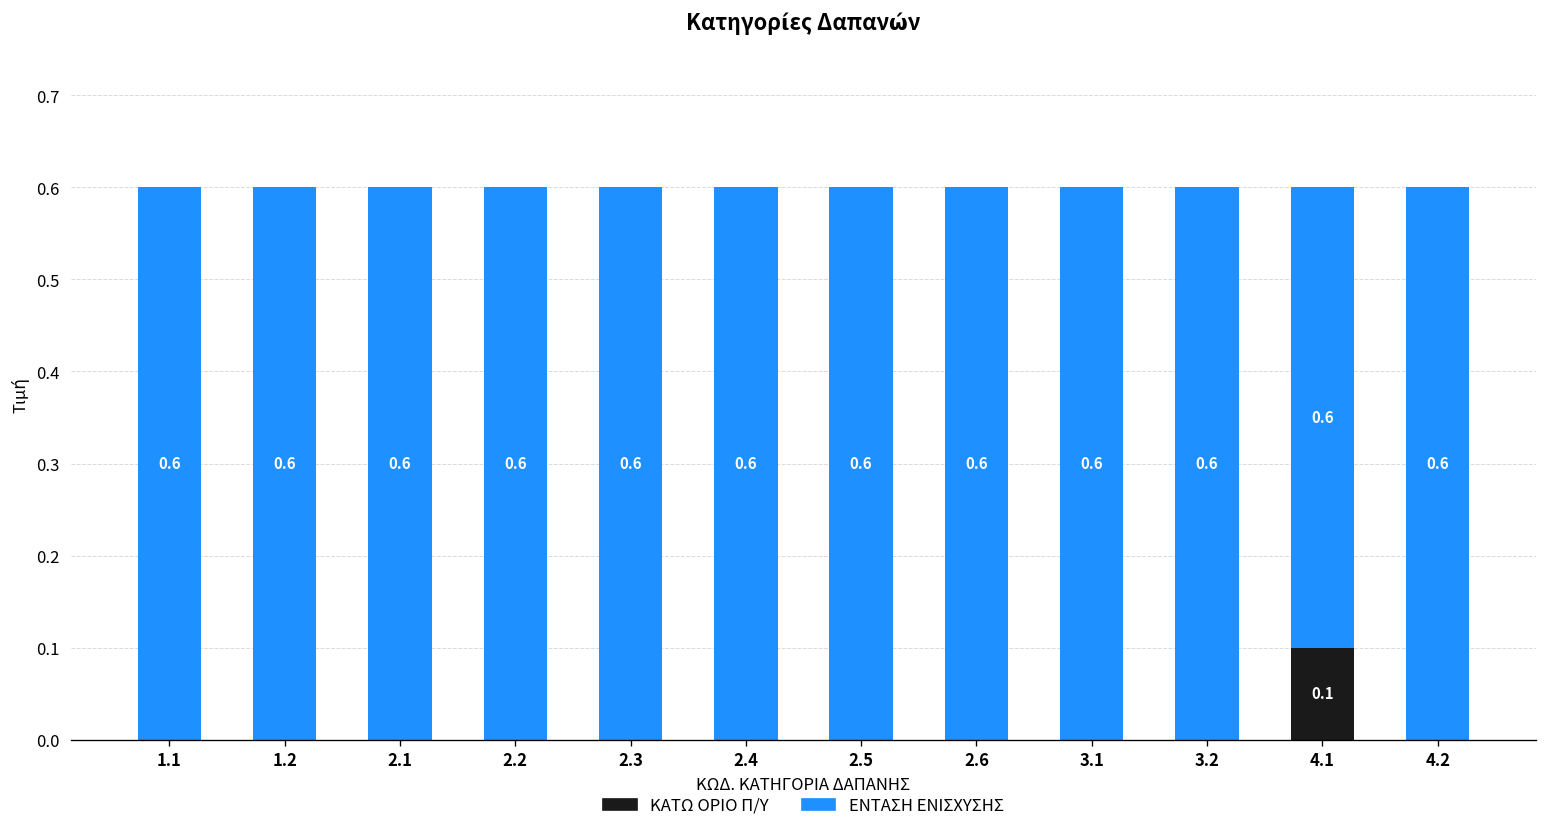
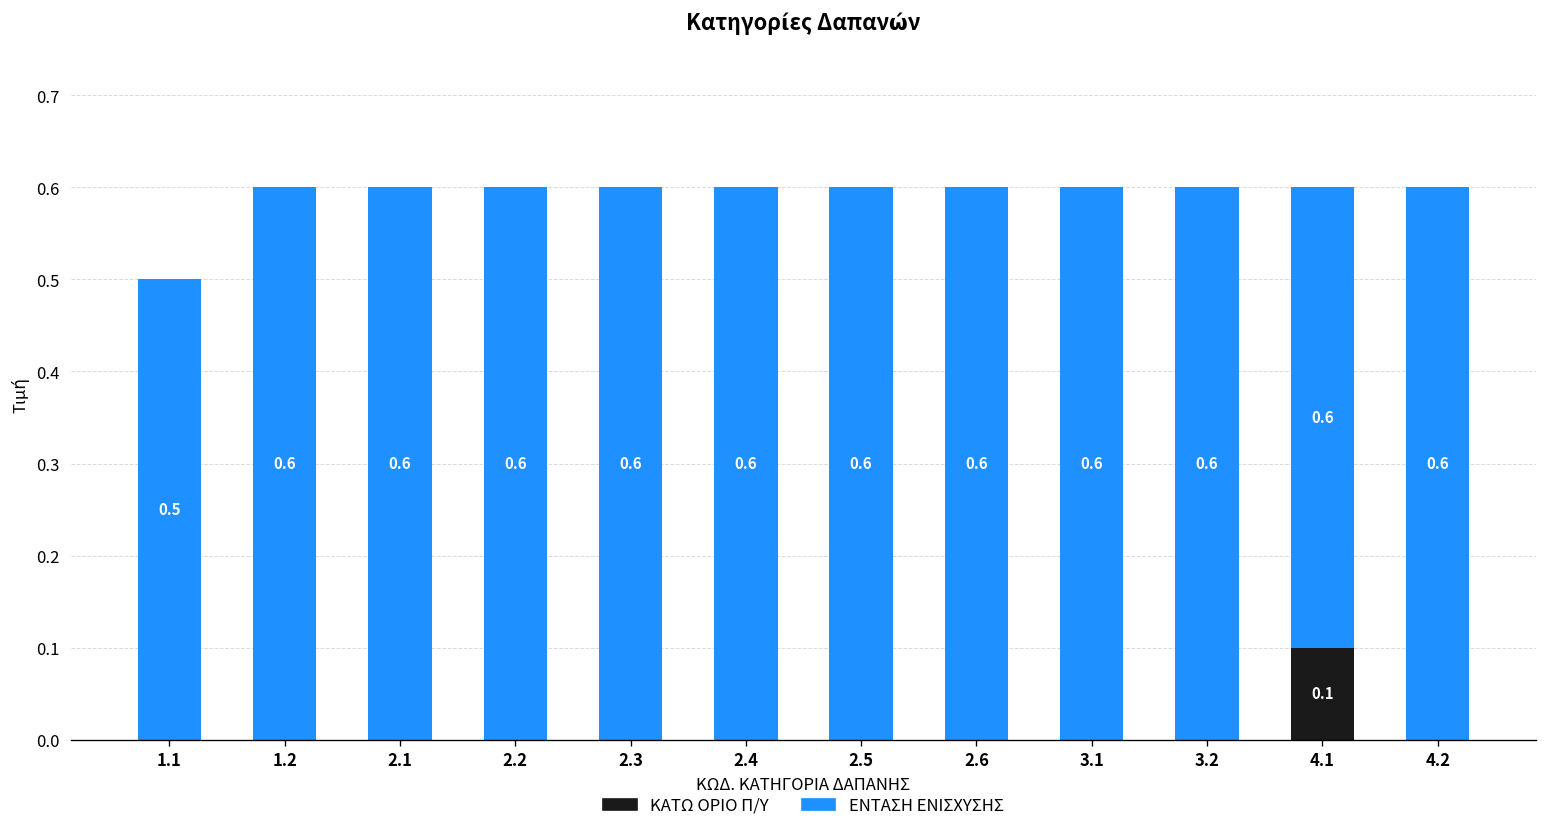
ΕΝΤΑΣΗ ΕΝΙΣΧΥΣΗΣ, 1.1: 0.6 -> 0.5
